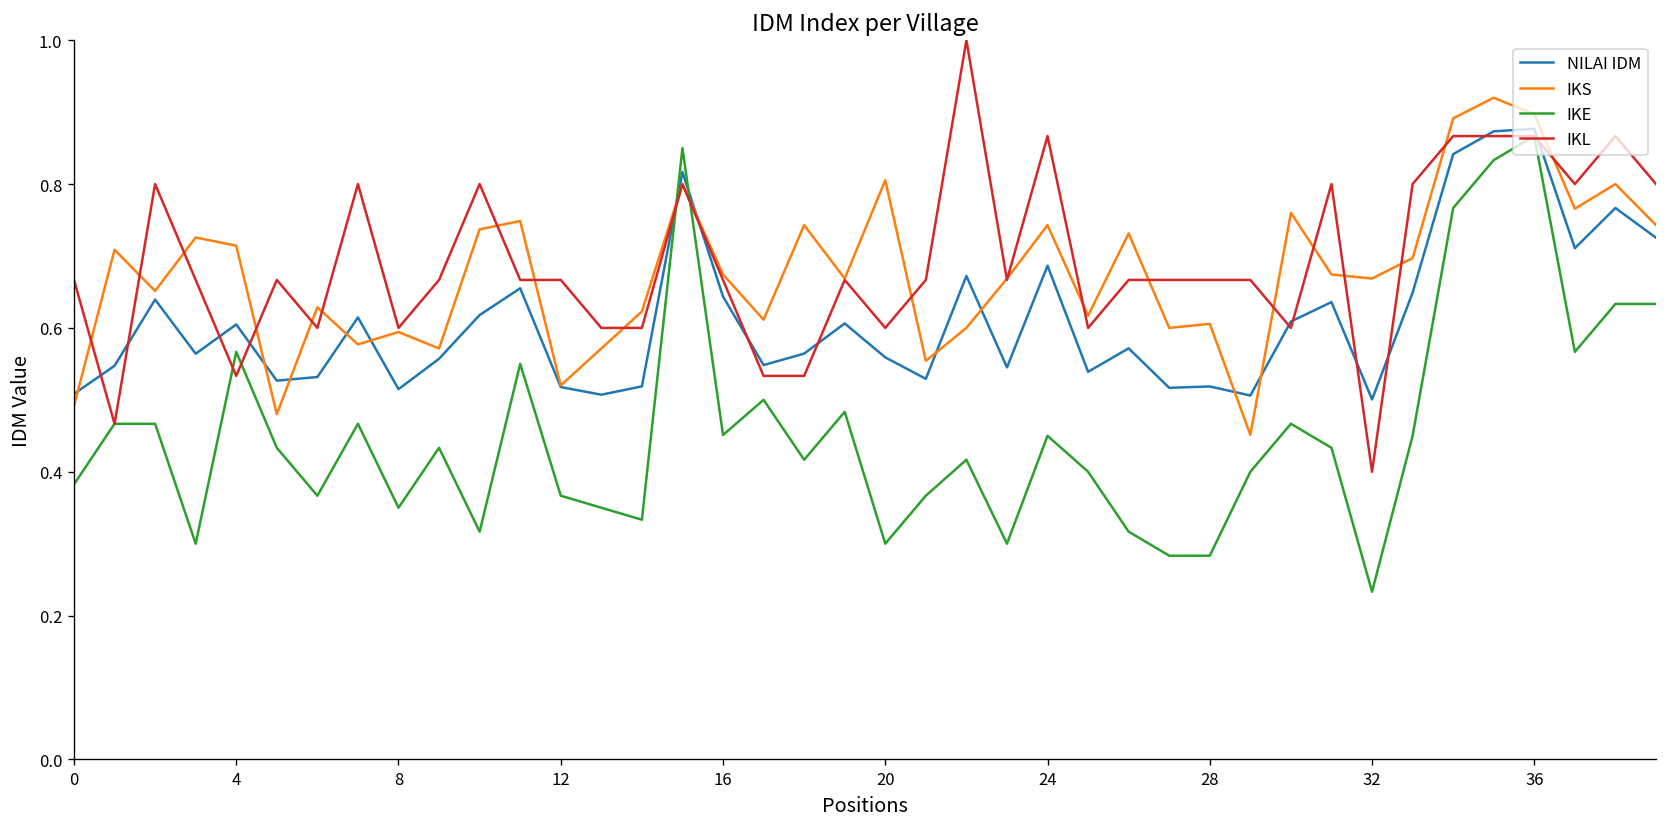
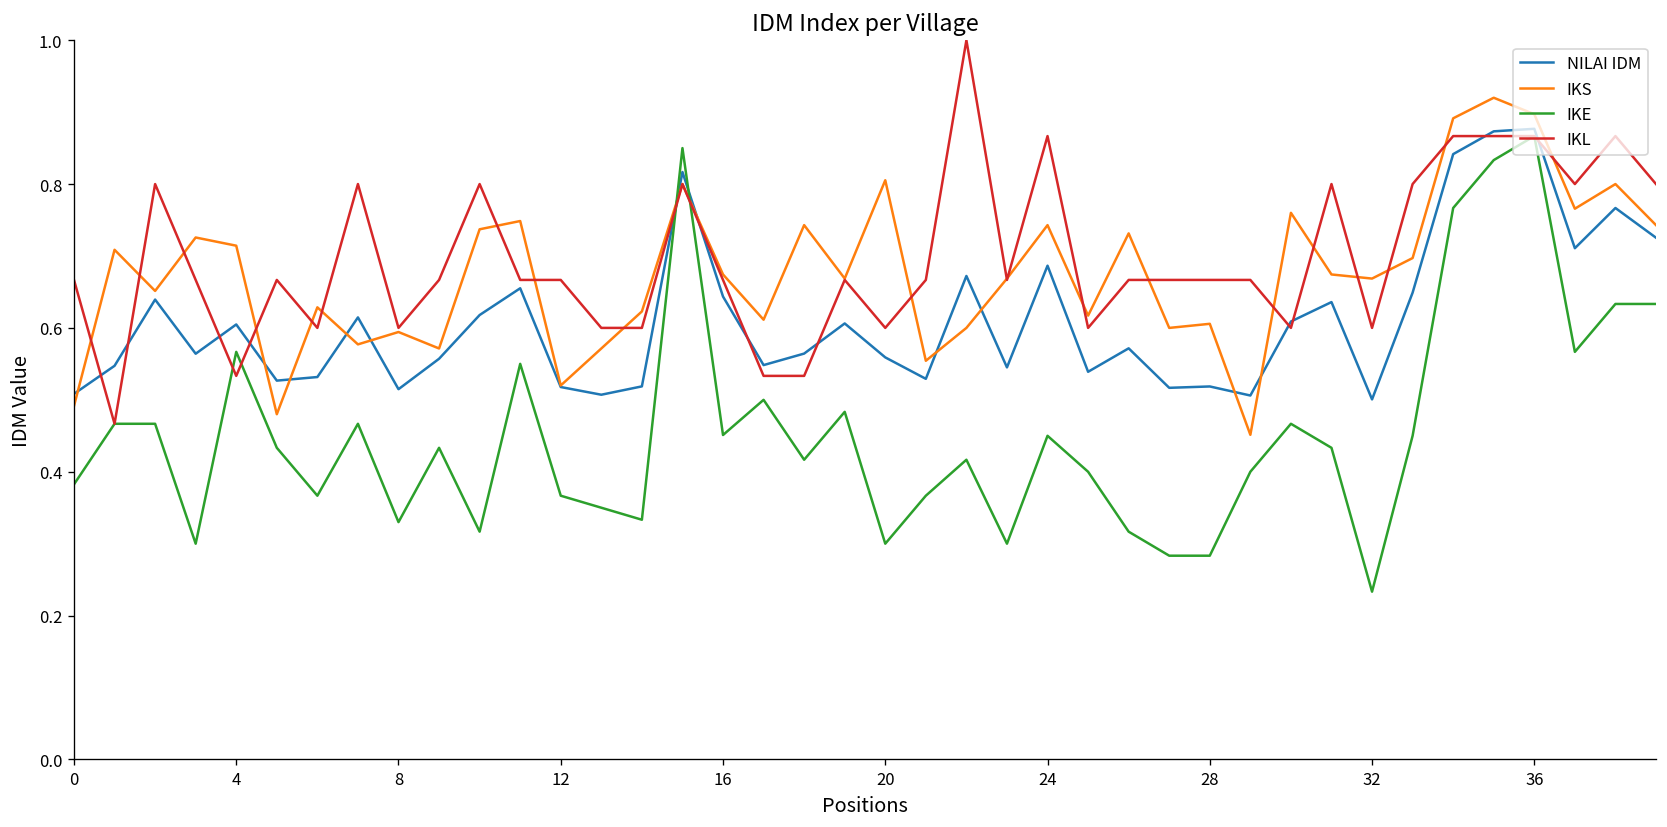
IKE, 8: 0.35 -> 0.33
IKL, 32: 0.4 -> 0.6
